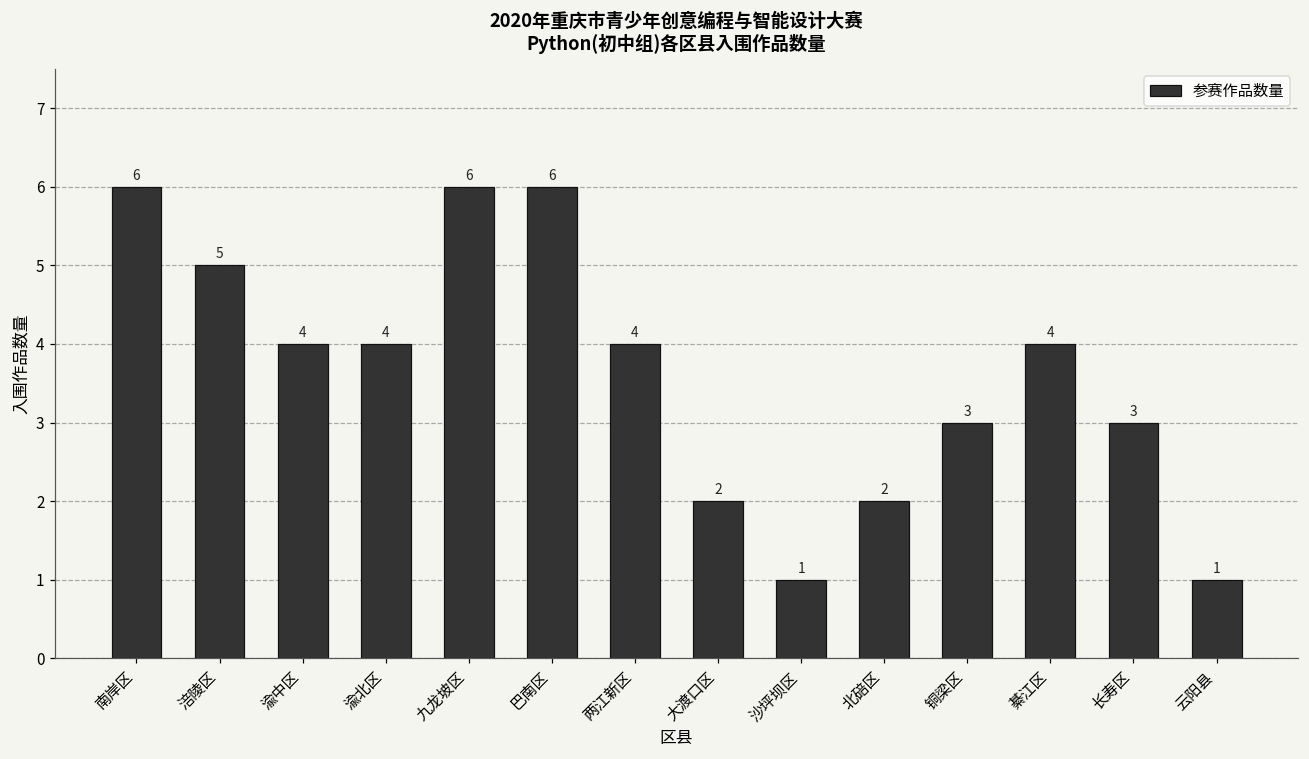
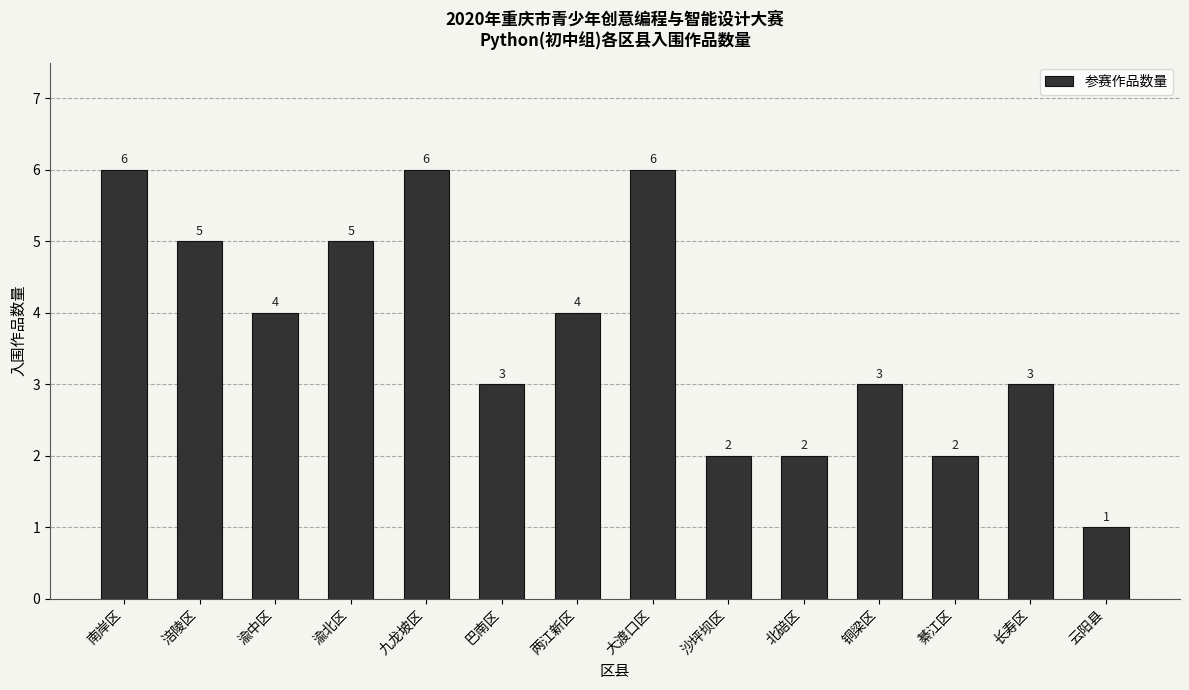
渝北区: 4 -> 5
巴南区: 6 -> 3
大渡口区: 2 -> 6
沙坪坝区: 1 -> 2
綦江区: 4 -> 2
